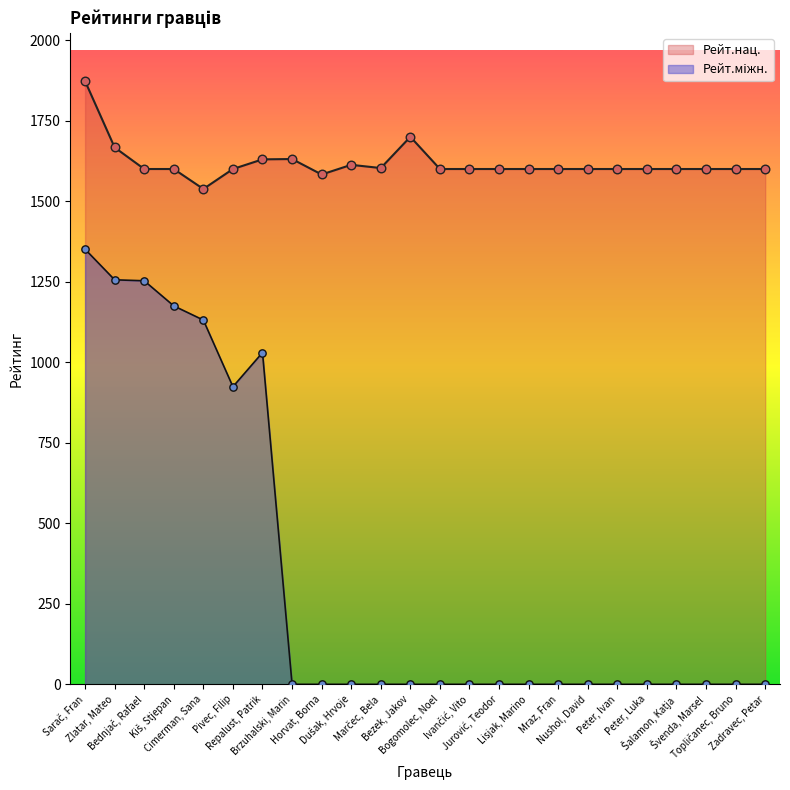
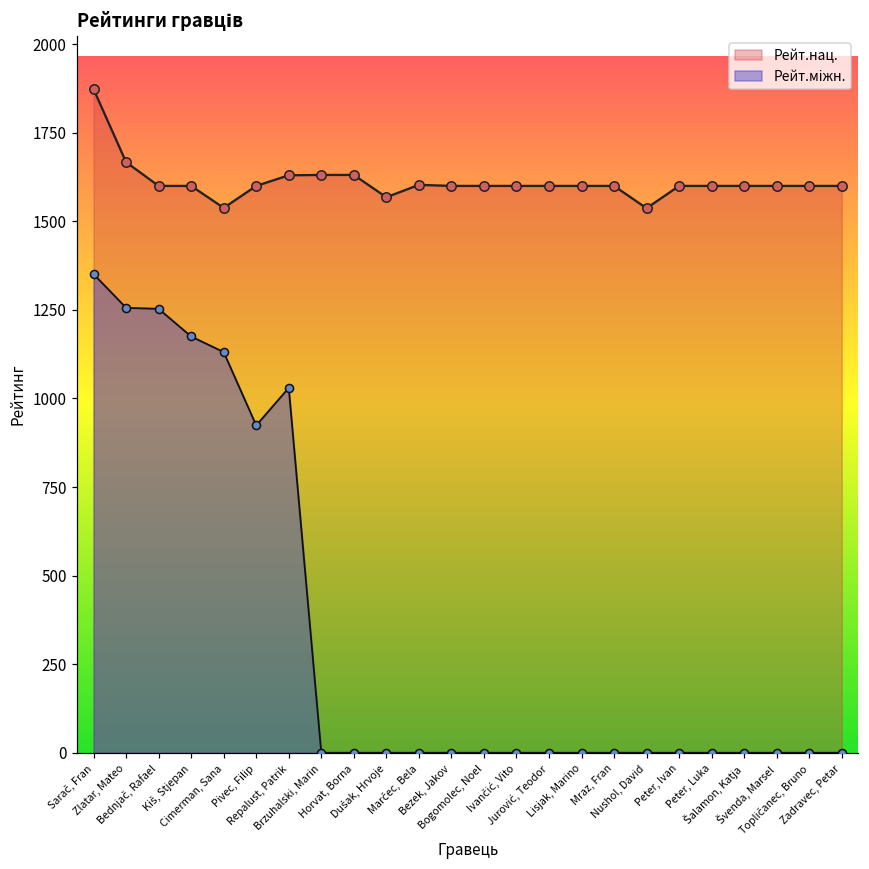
Рейт.нац., Horvat, Borna: 1580 -> 1630
Рейт.нац., Dušak, Hrvoje: 1610 -> 1570
Рейт.нац., Bezek, Jakov: 1700 -> 1600
Рейт.нац., Nushol, David: 1600 -> 1540
